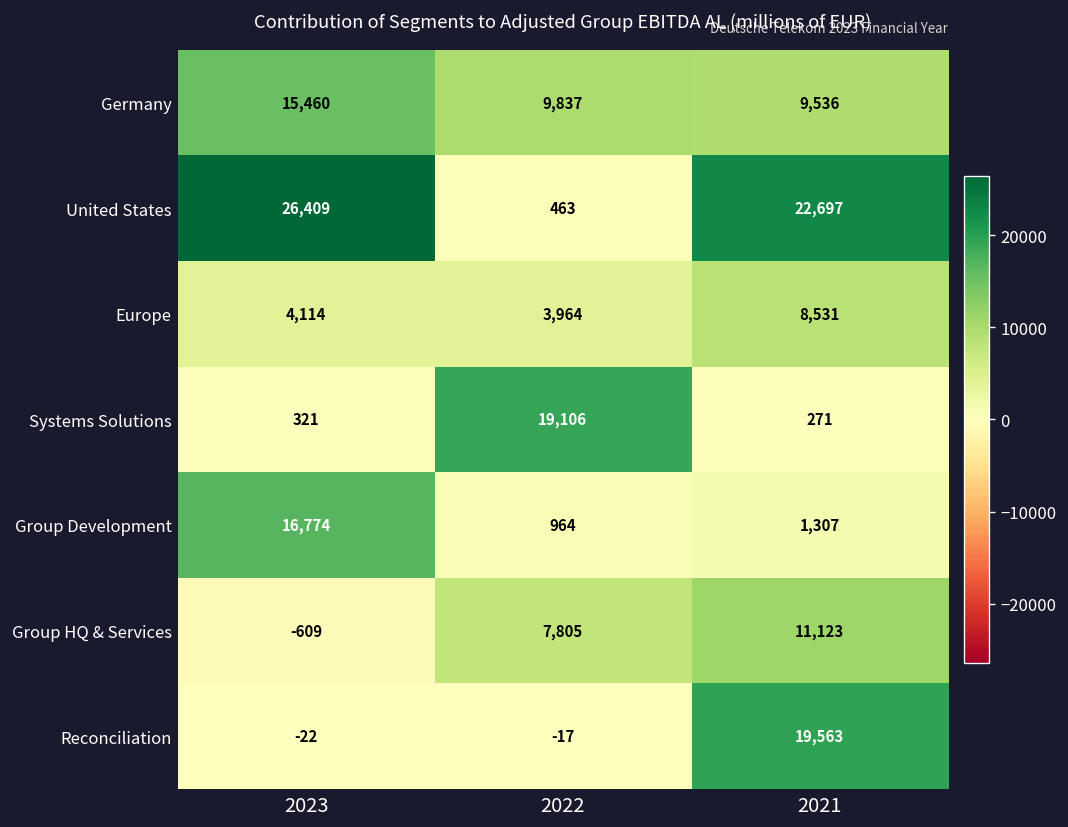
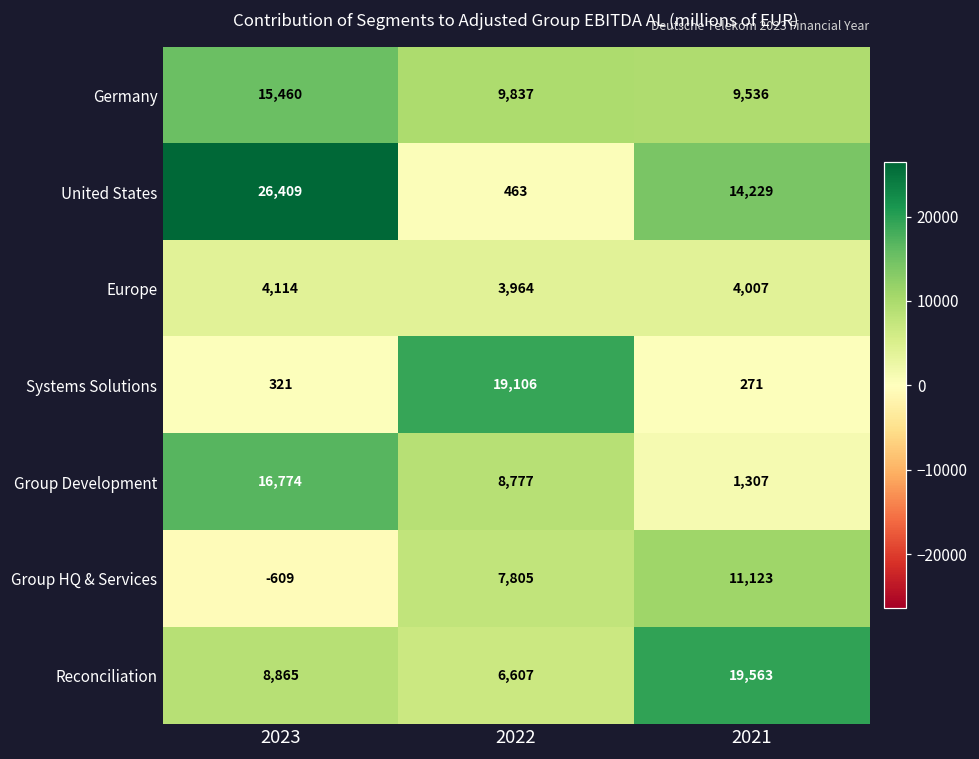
United States, 2021: 22,697 -> 14,229
Europe, 2021: 8,531 -> 4,007
Group Development, 2022: 964 -> 8,777
Reconciliation, 2023: -22 -> 8,865
Reconciliation, 2022: -17 -> 6,607
